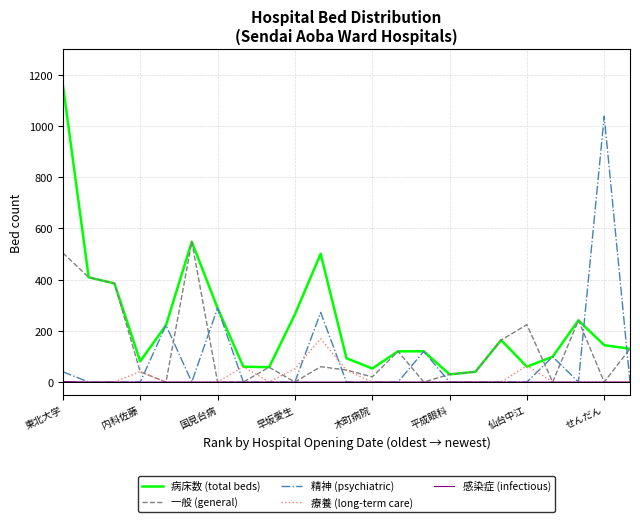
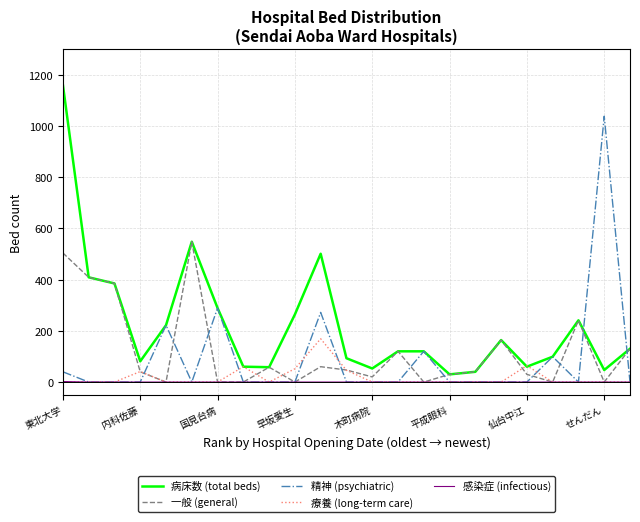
一般 (general), 仙台中江: 220 -> 30
病床数 (total beds), せんだん: 140 -> 50
